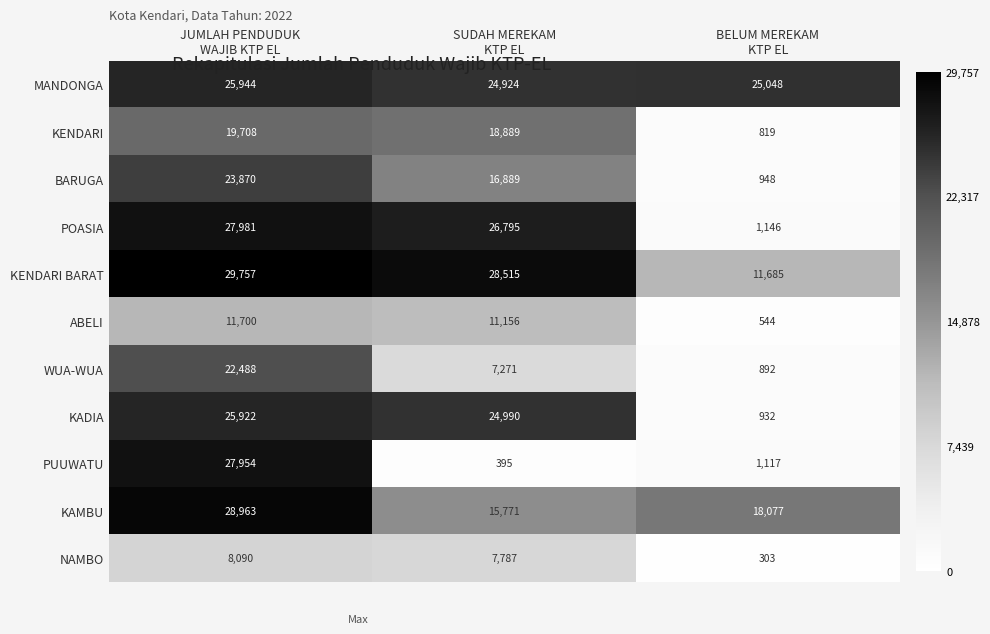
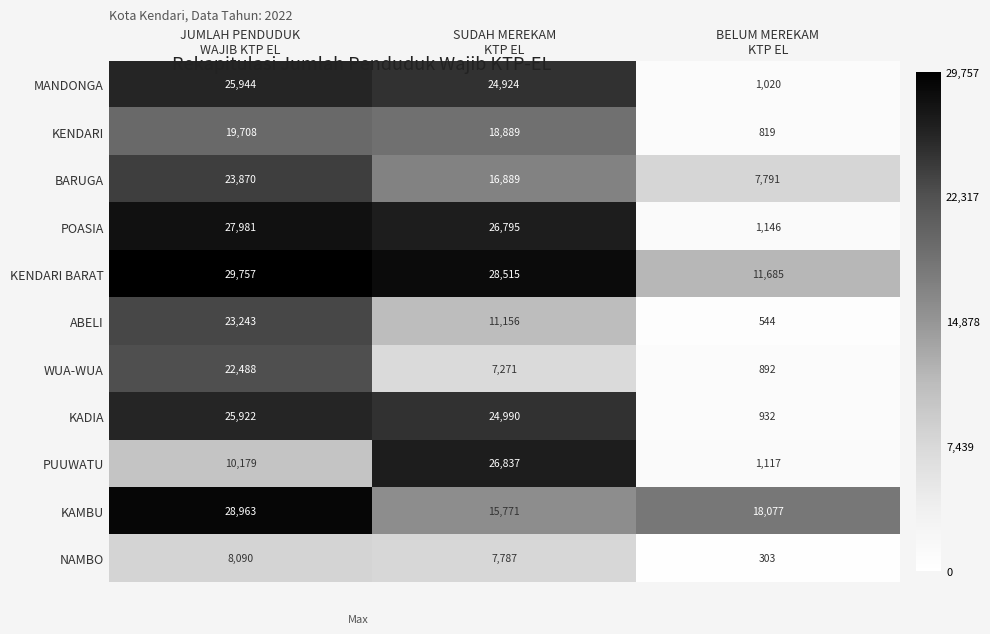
MANDONGA, BELUM MEREKAM KTP EL: 25,048 -> 1,020
BARUGA, BELUM MEREKAM KTP EL: 948 -> 7,791
ABELI, JUMLAH PENDUDUK WAJIB KTP EL: 11,700 -> 23,243
PUUWATU, JUMLAH PENDUDUK WAJIB KTP EL: 27,954 -> 10,179
PUUWATU, SUDAH MEREKAM KTP EL: 395 -> 26,837
